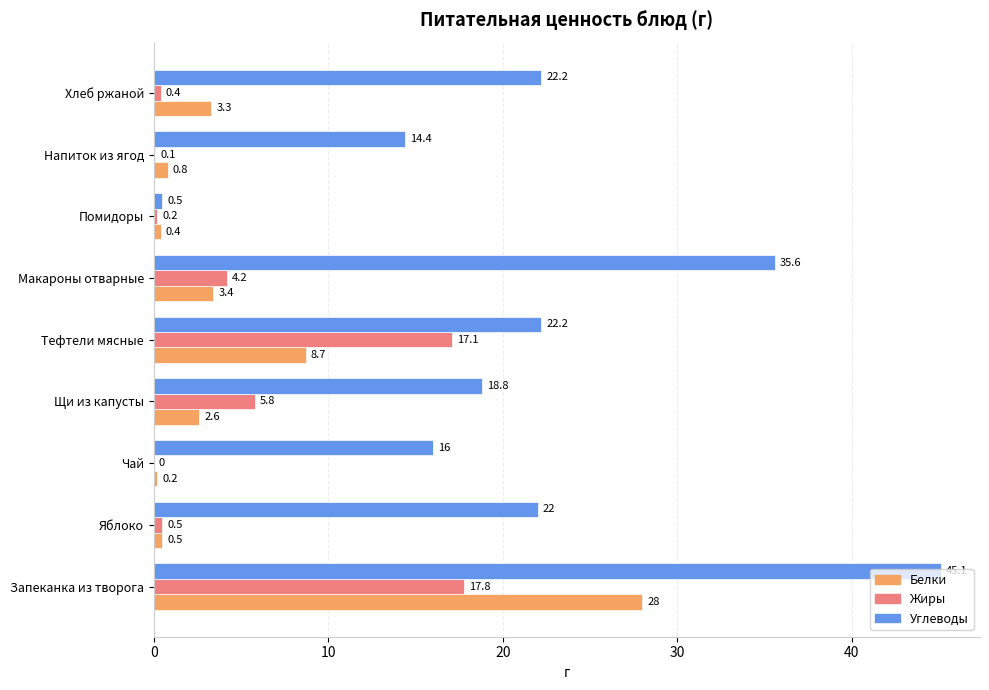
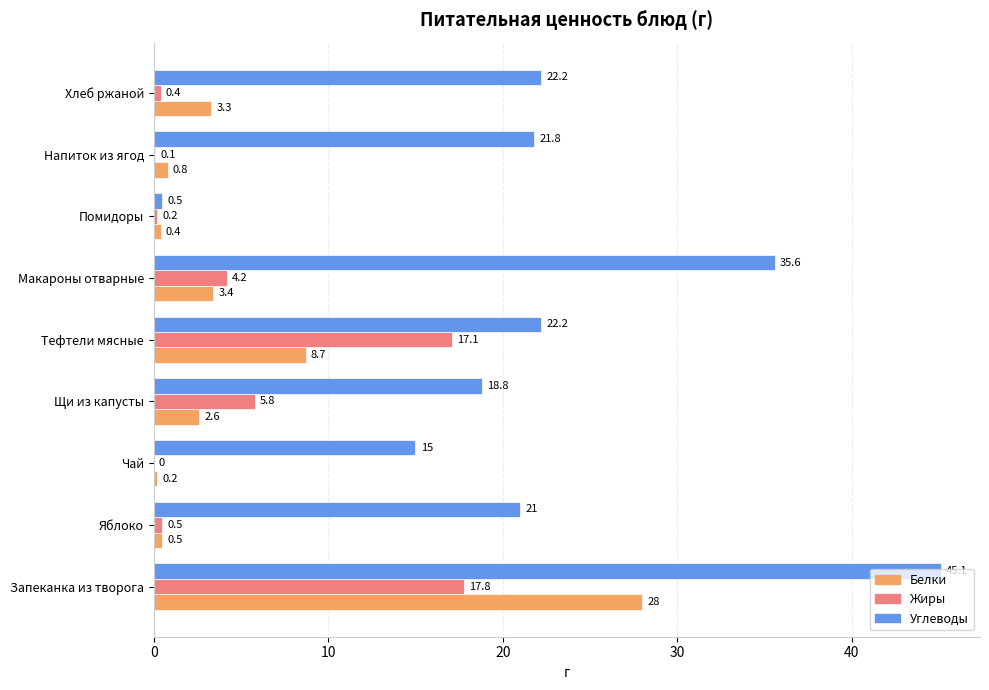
Углеводы, Напиток из ягод: 14.4 -> 21.8
Углеводы, Чай: 16 -> 15
Углеводы, Яблоко: 22 -> 21
